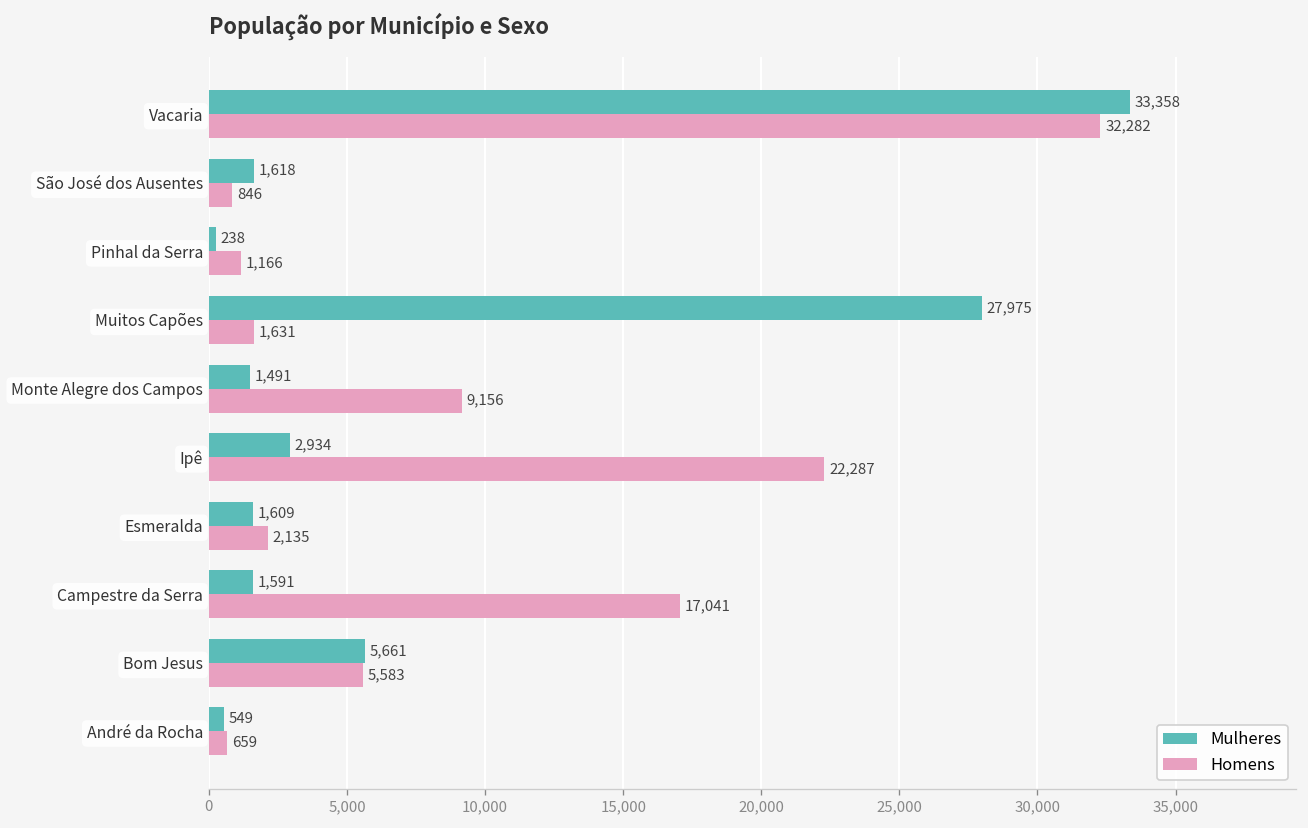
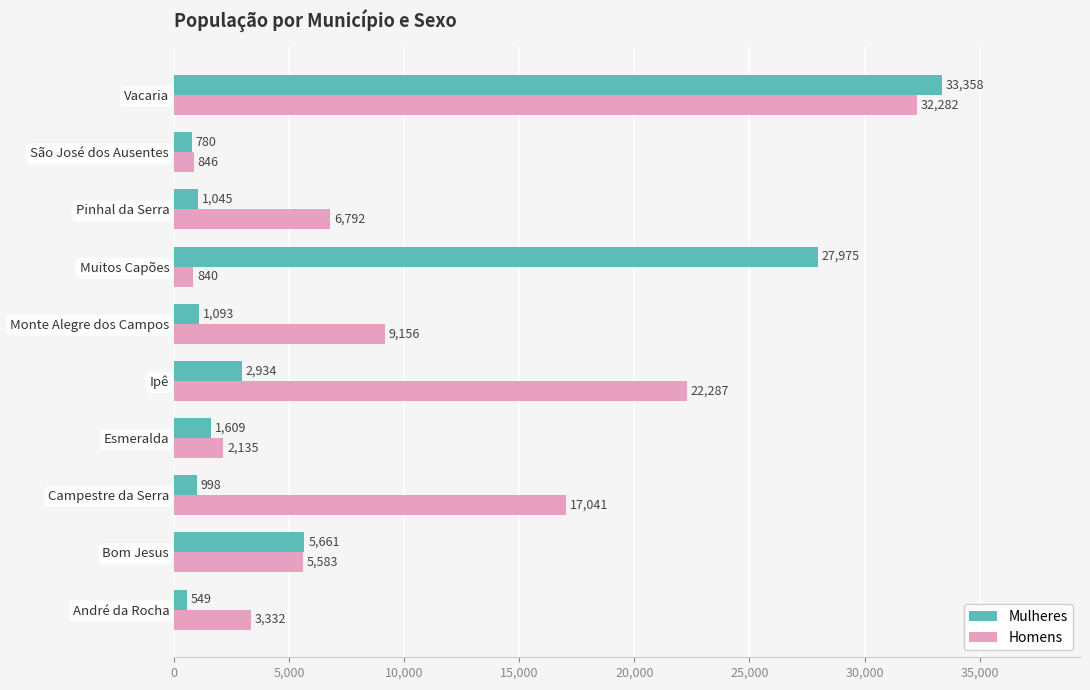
Mulheres, São José dos Ausentes: 1,618 -> 780
Mulheres, Pinhal da Serra: 238 -> 1,045
Homens, Pinhal da Serra: 1,166 -> 6,792
Homens, Muitos Capões: 1,631 -> 840
Mulheres, Monte Alegre dos Campos: 1,491 -> 1,093
Mulheres, Campestre da Serra: 1,591 -> 998
Homens, André da Rocha: 659 -> 3,332
